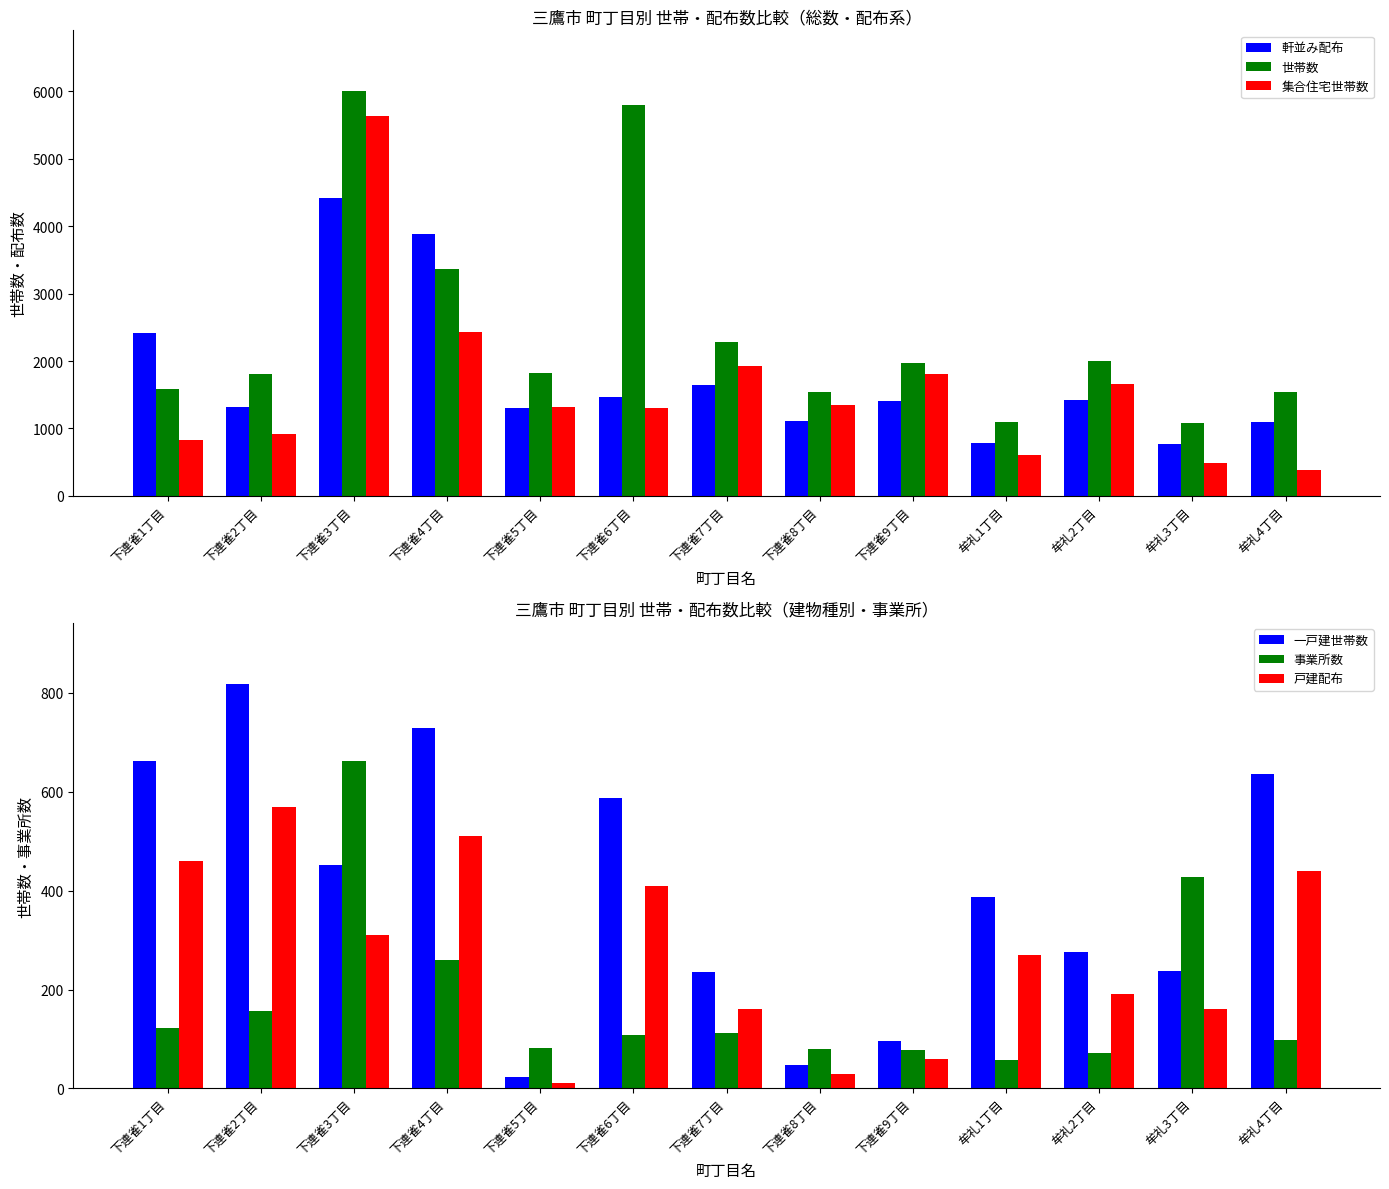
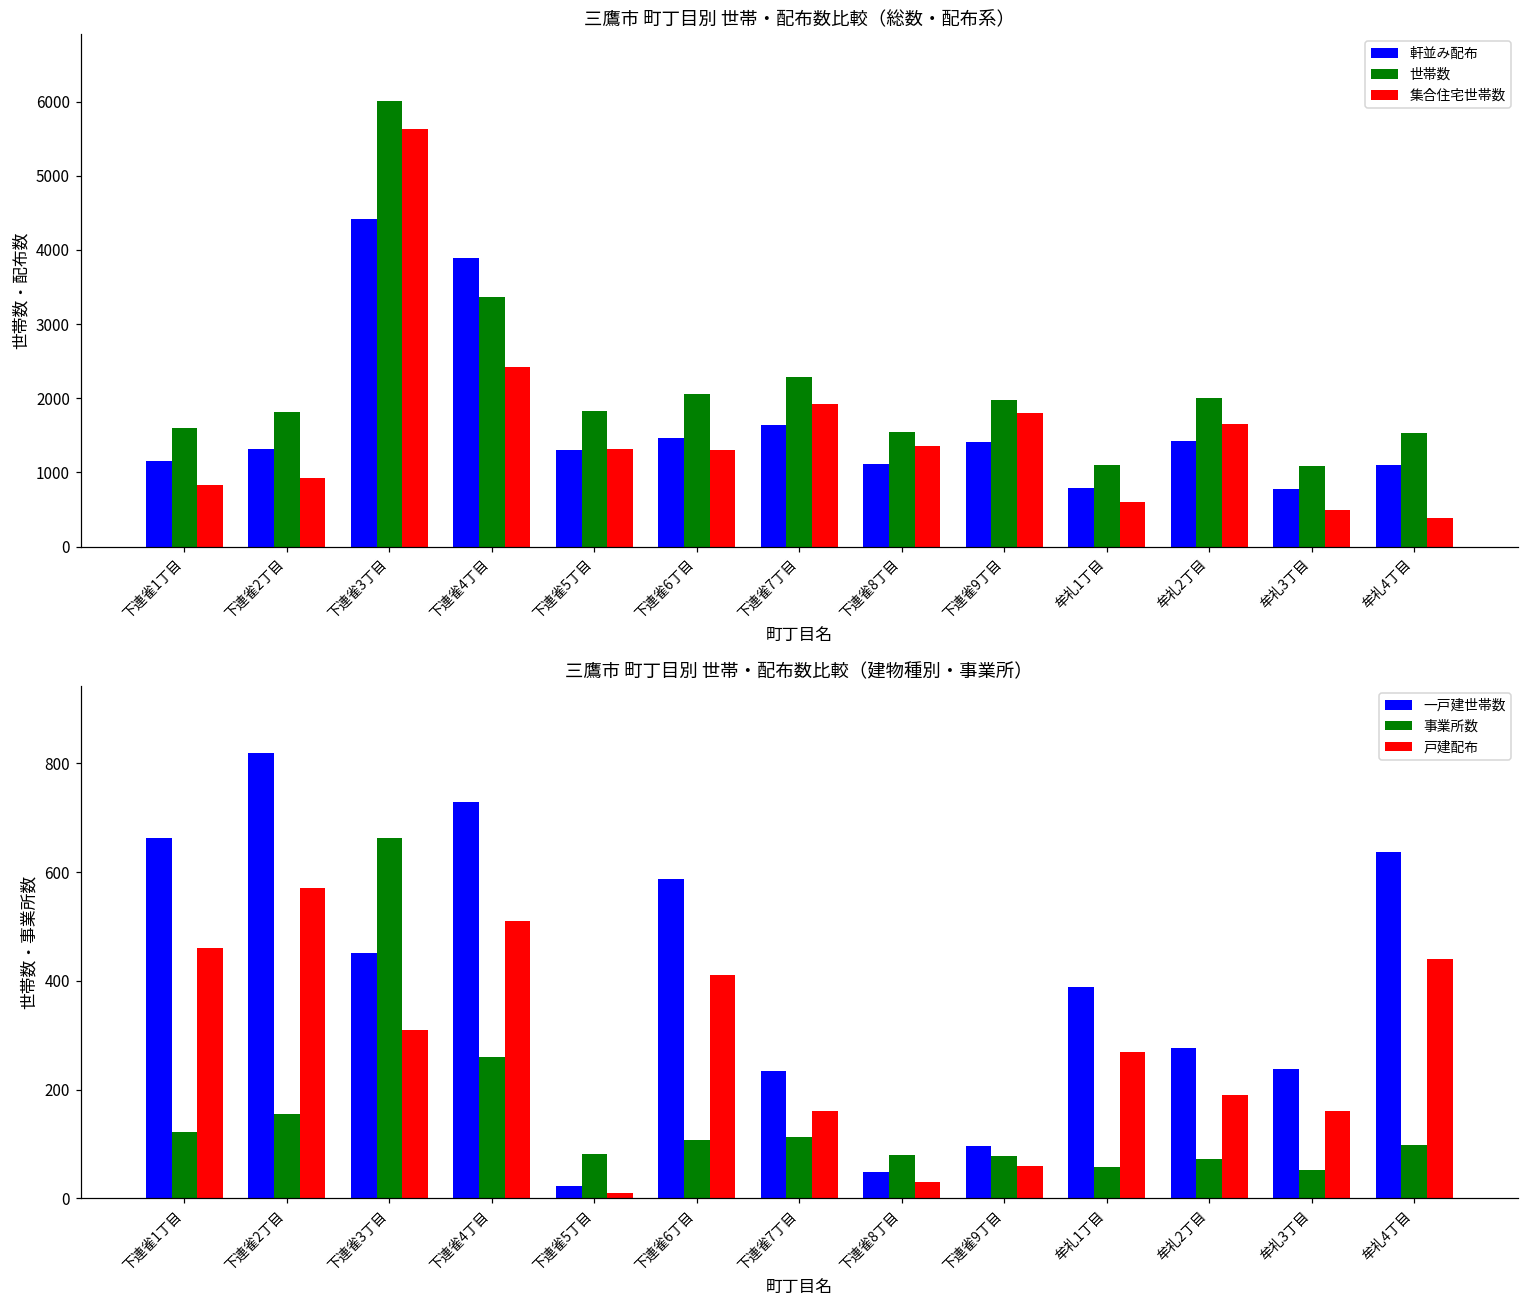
三鷹市 町丁目別 世帯・配布数比較（総数・配布系）, 軒並み配布, 下連雀1丁目: 2400 -> 1200
三鷹市 町丁目別 世帯・配布数比較（総数・配布系）, 世帯数, 下連雀6丁目: 5800 -> 2100
三鷹市 町丁目別 世帯・配布数比較（建物種別・事業所）, 事業所数, 牟礼3丁目: 430 -> 50
